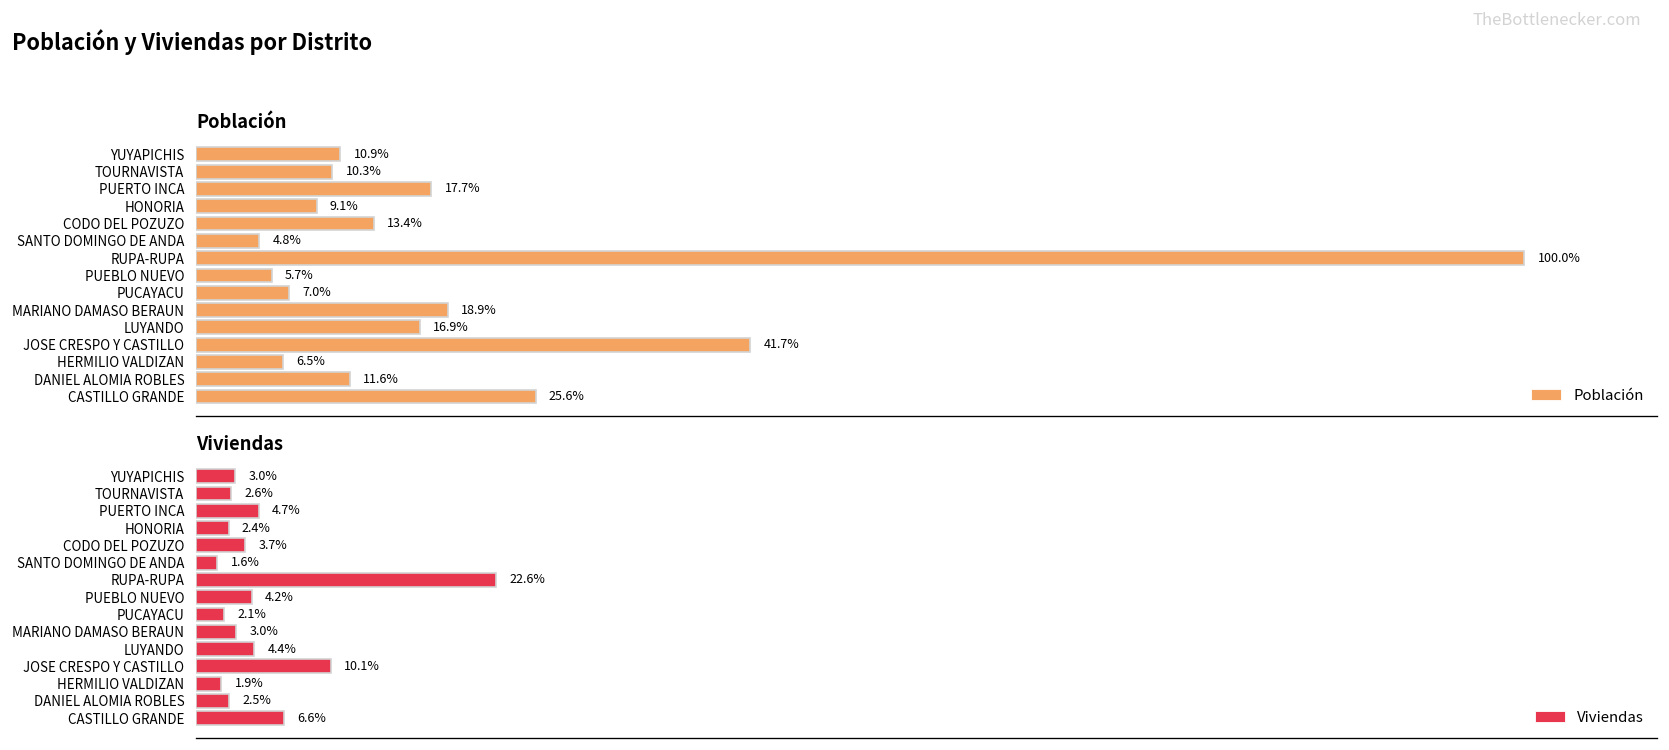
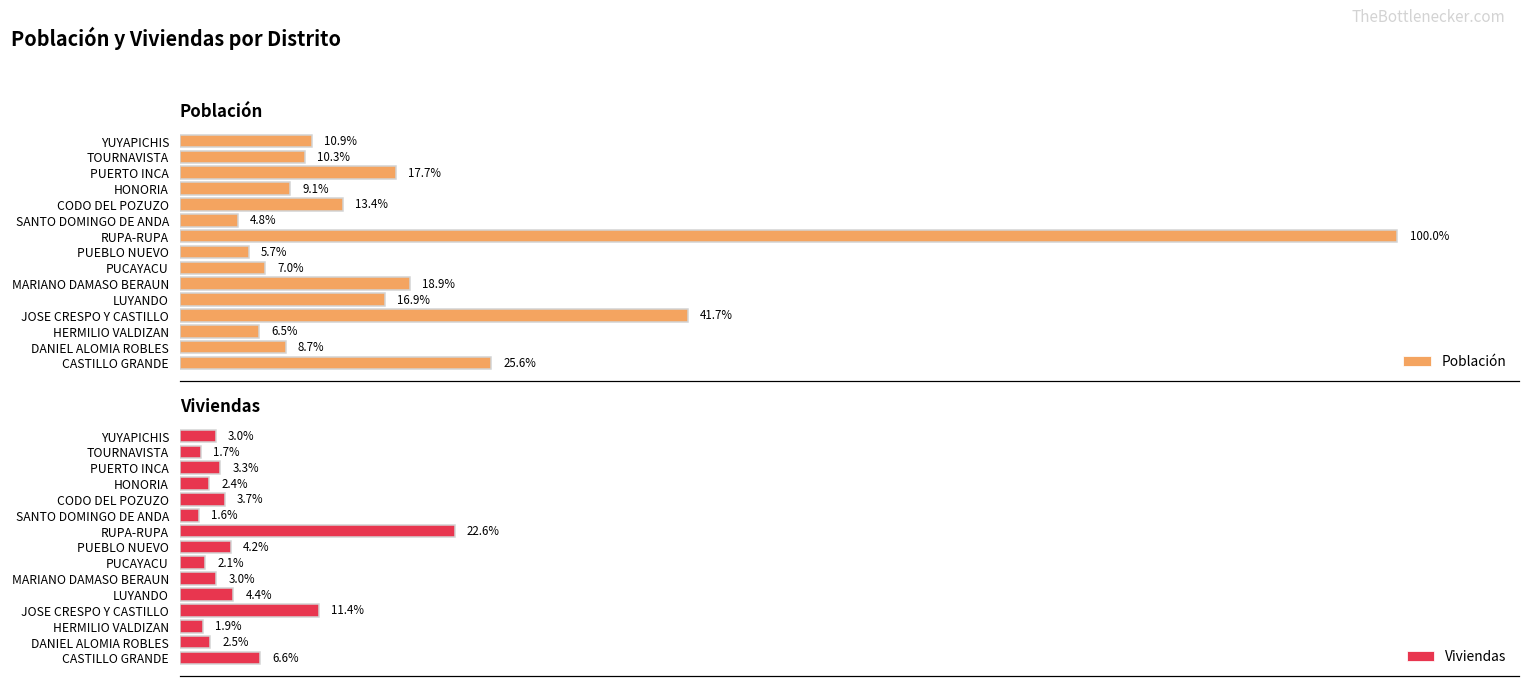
Población, DANIEL ALOMIA ROBLES: 11.6% -> 8.7%
Viviendas, TOURNAVISTA: 2.6% -> 1.7%
Viviendas, PUERTO INCA: 4.7% -> 3.3%
Viviendas, JOSE CRESPO Y CASTILLO: 10.1% -> 11.4%
